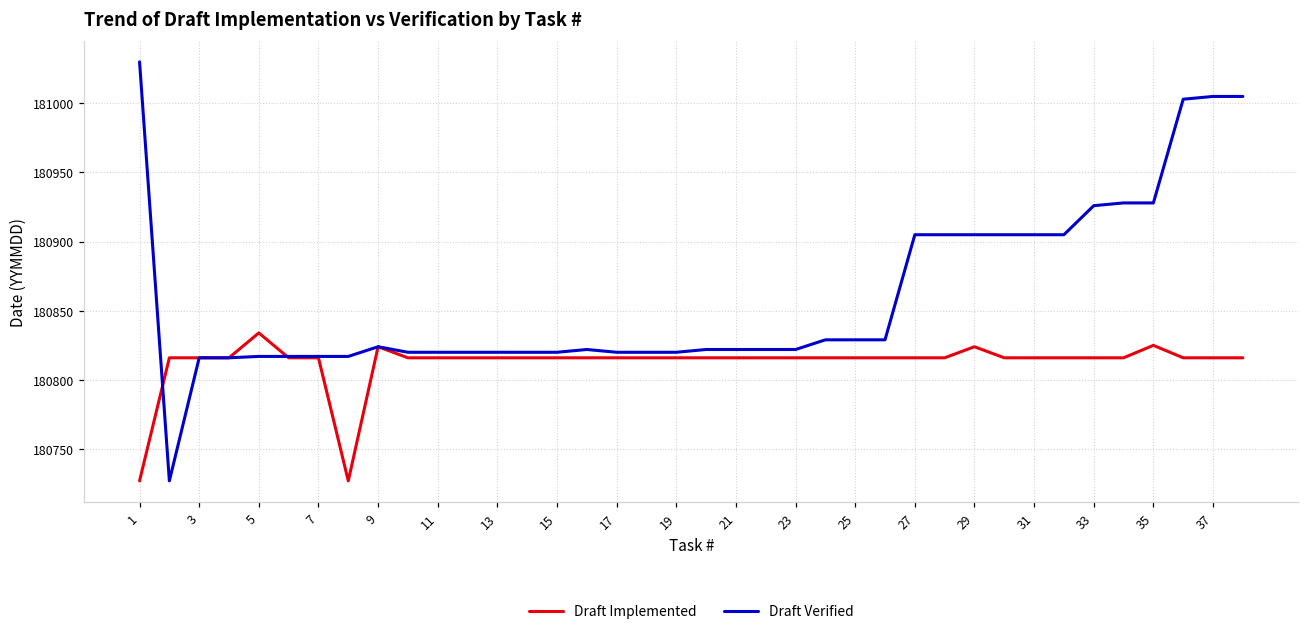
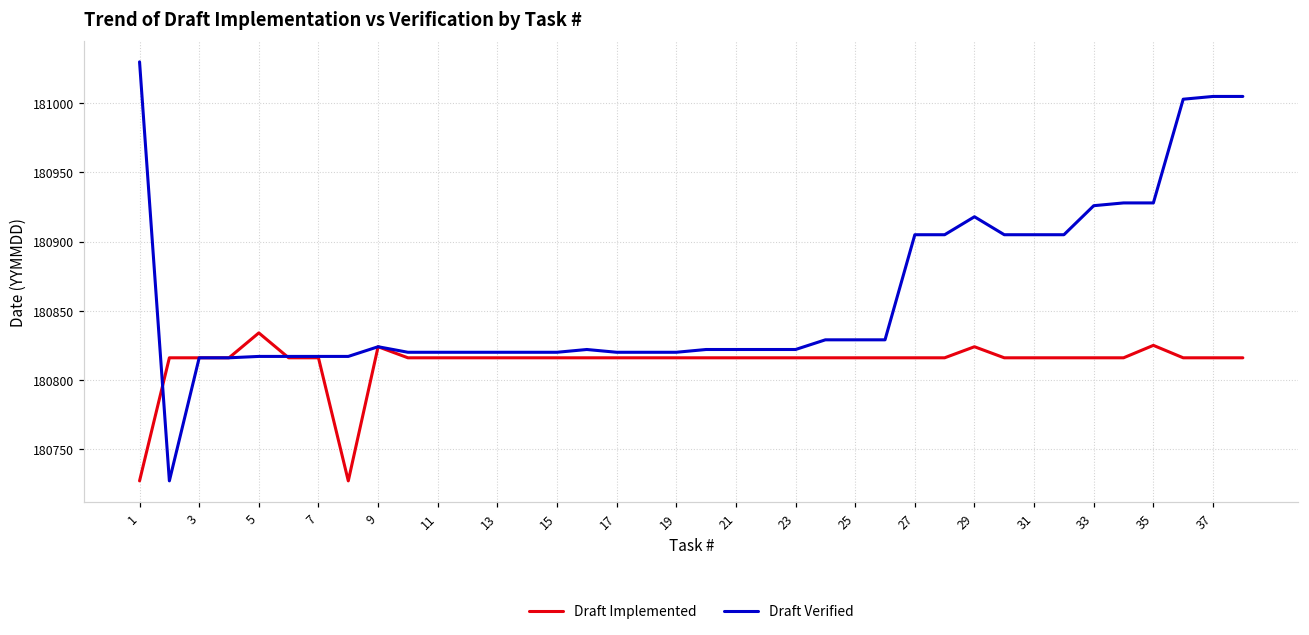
Draft Verified, 29: 180905 -> 180918
